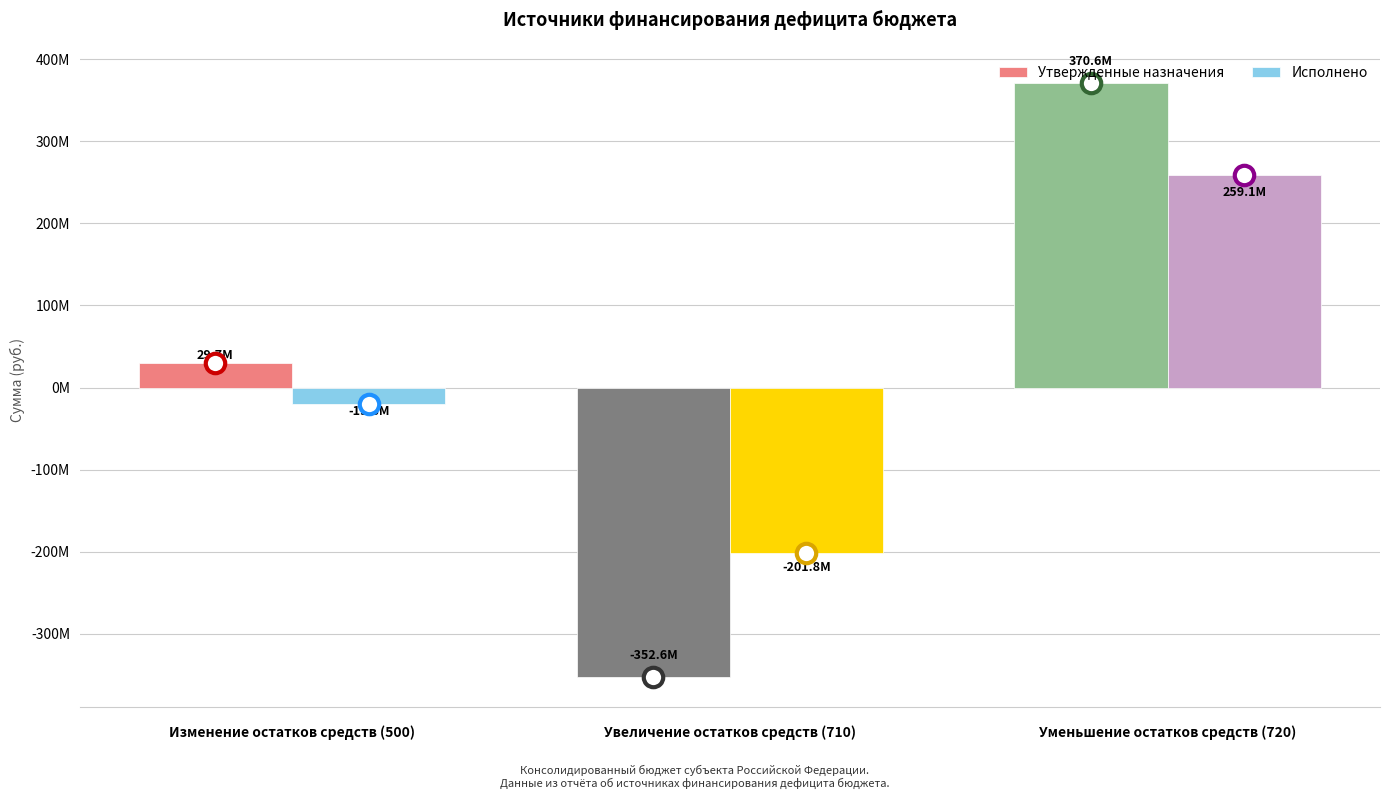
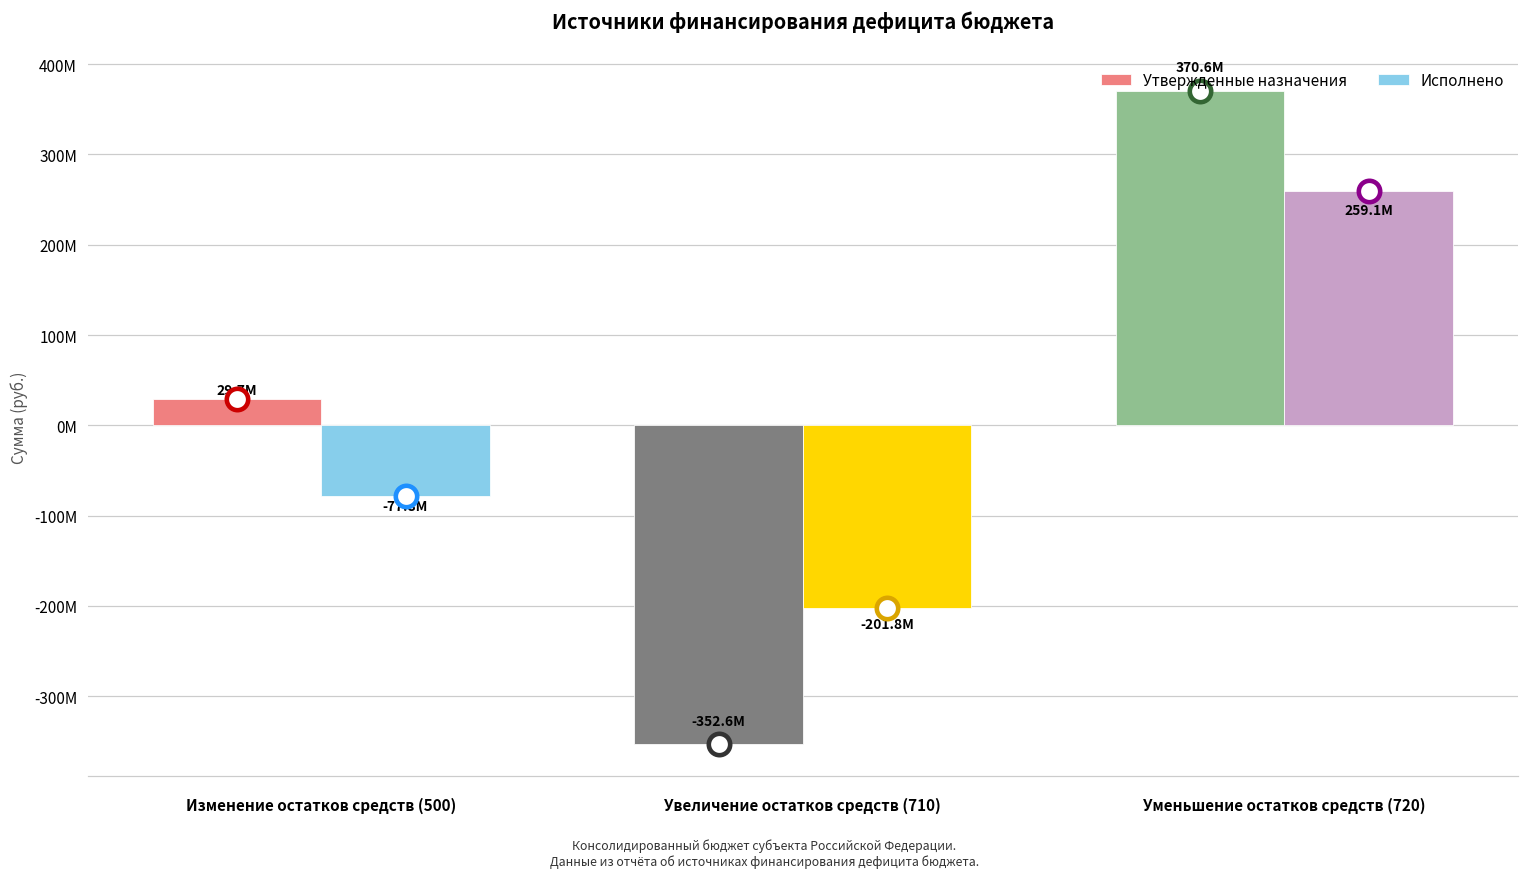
Исполнено, Изменение остатков средств (500): -19.8M -> -77.8M
